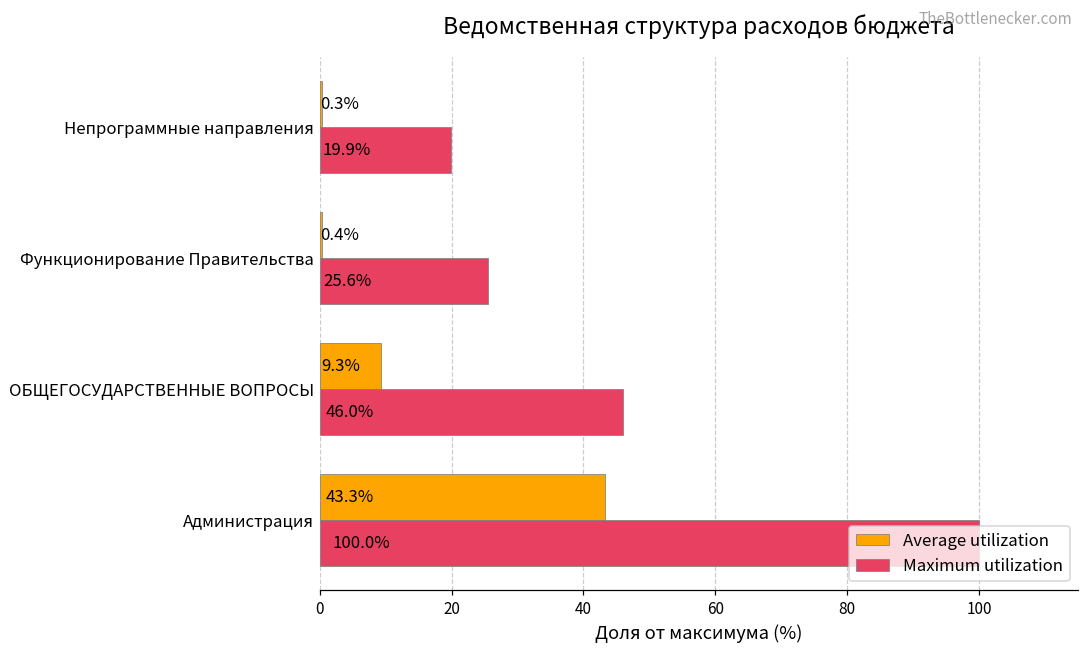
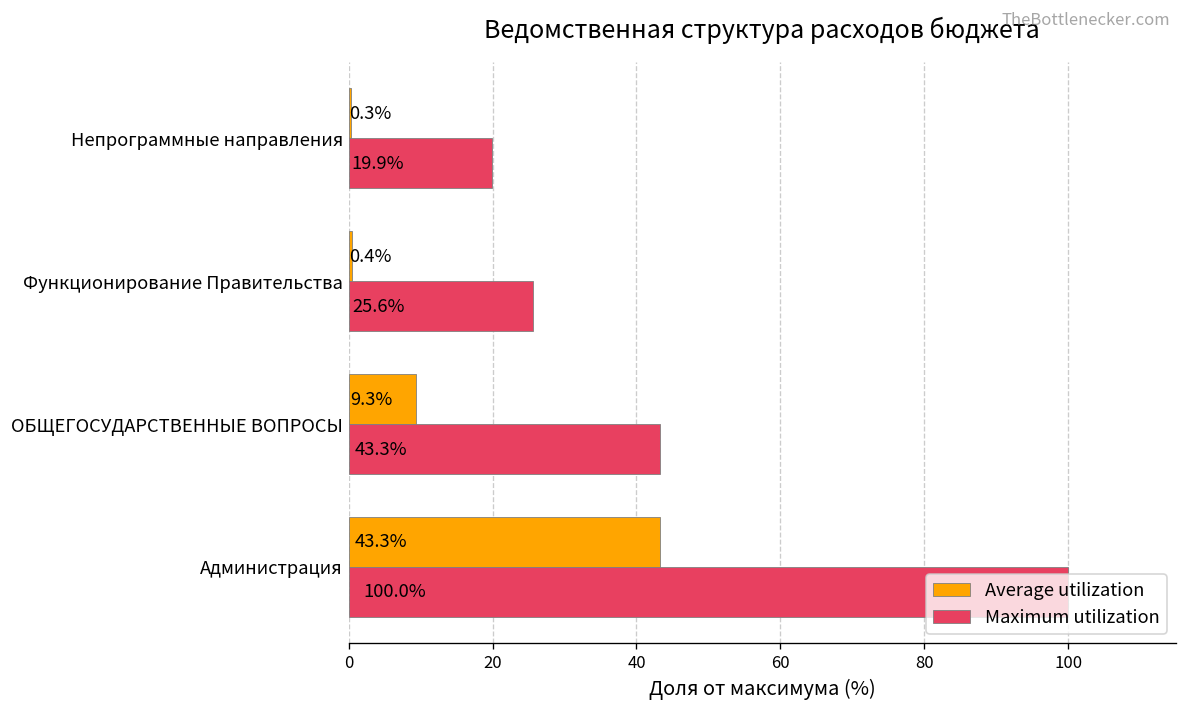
Maximum utilization, ОБЩЕГОСУДАРСТВЕННЫЕ ВОПРОСЫ: 46.0% -> 43.3%
